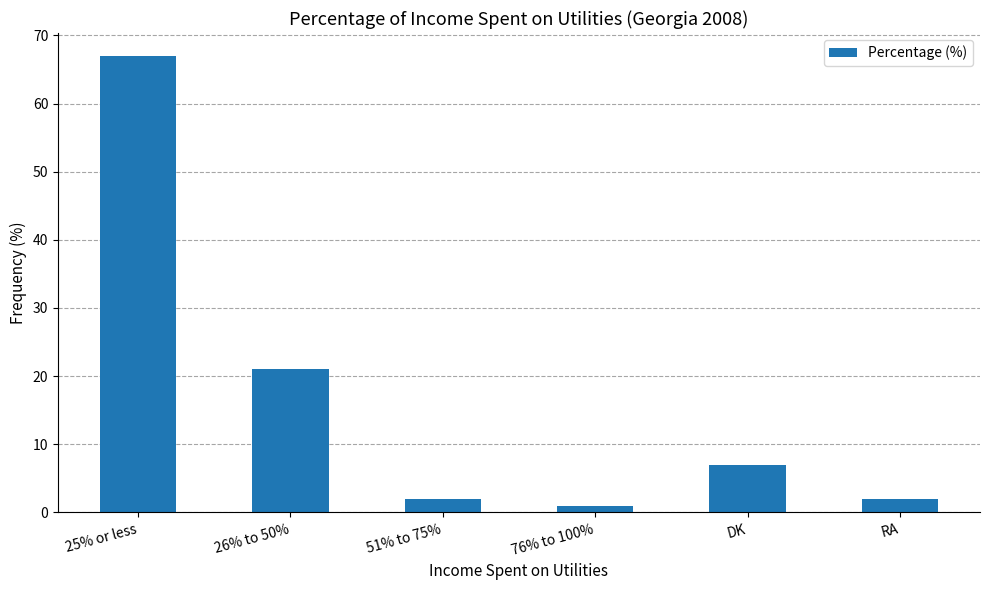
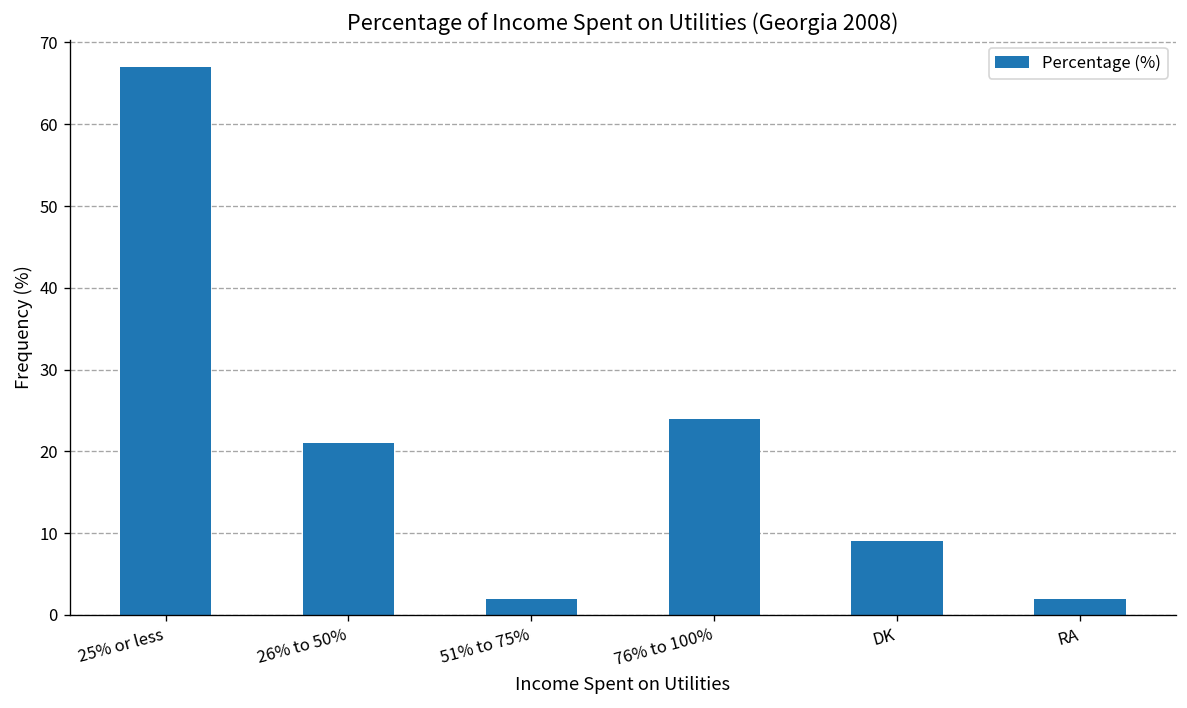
76% to 100%: 1 -> 24
DK: 7 -> 9
